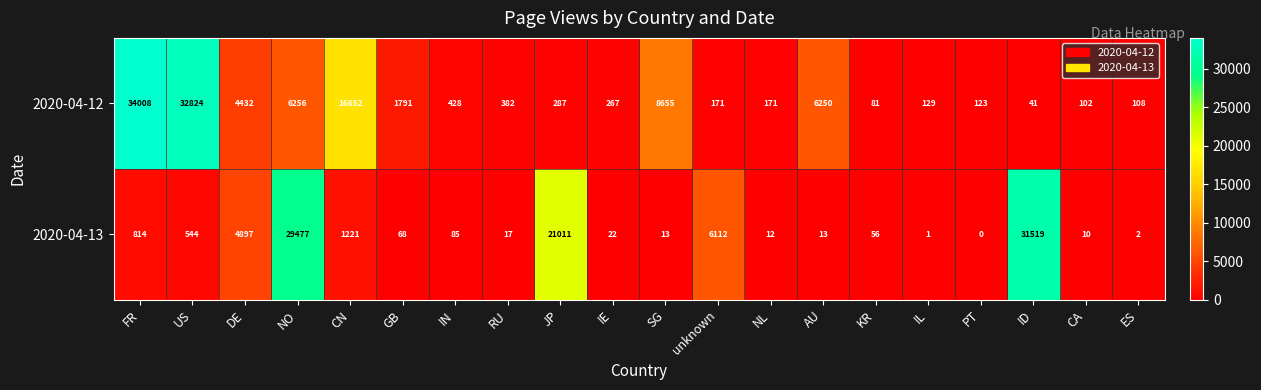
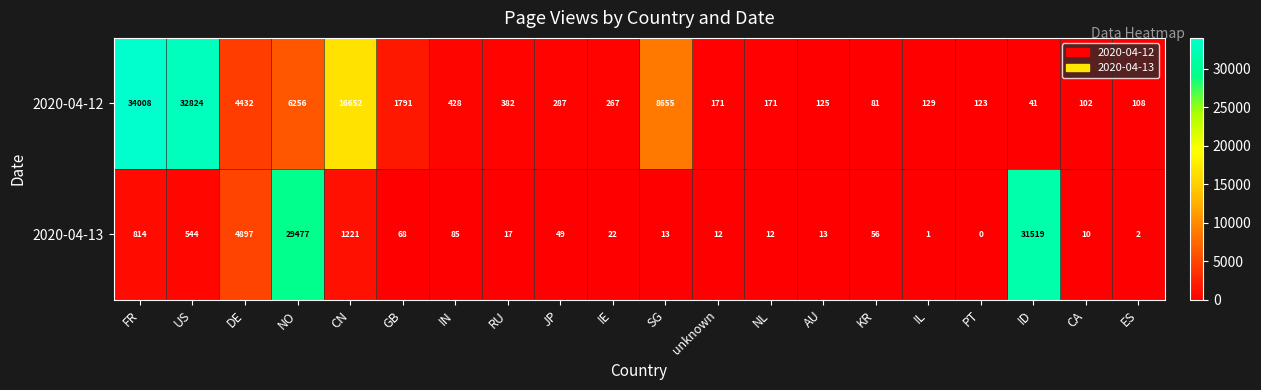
2020-04-12, AU: 6250 -> 125
2020-04-13, JP: 21011 -> 49
2020-04-13, unknown: 6112 -> 12
